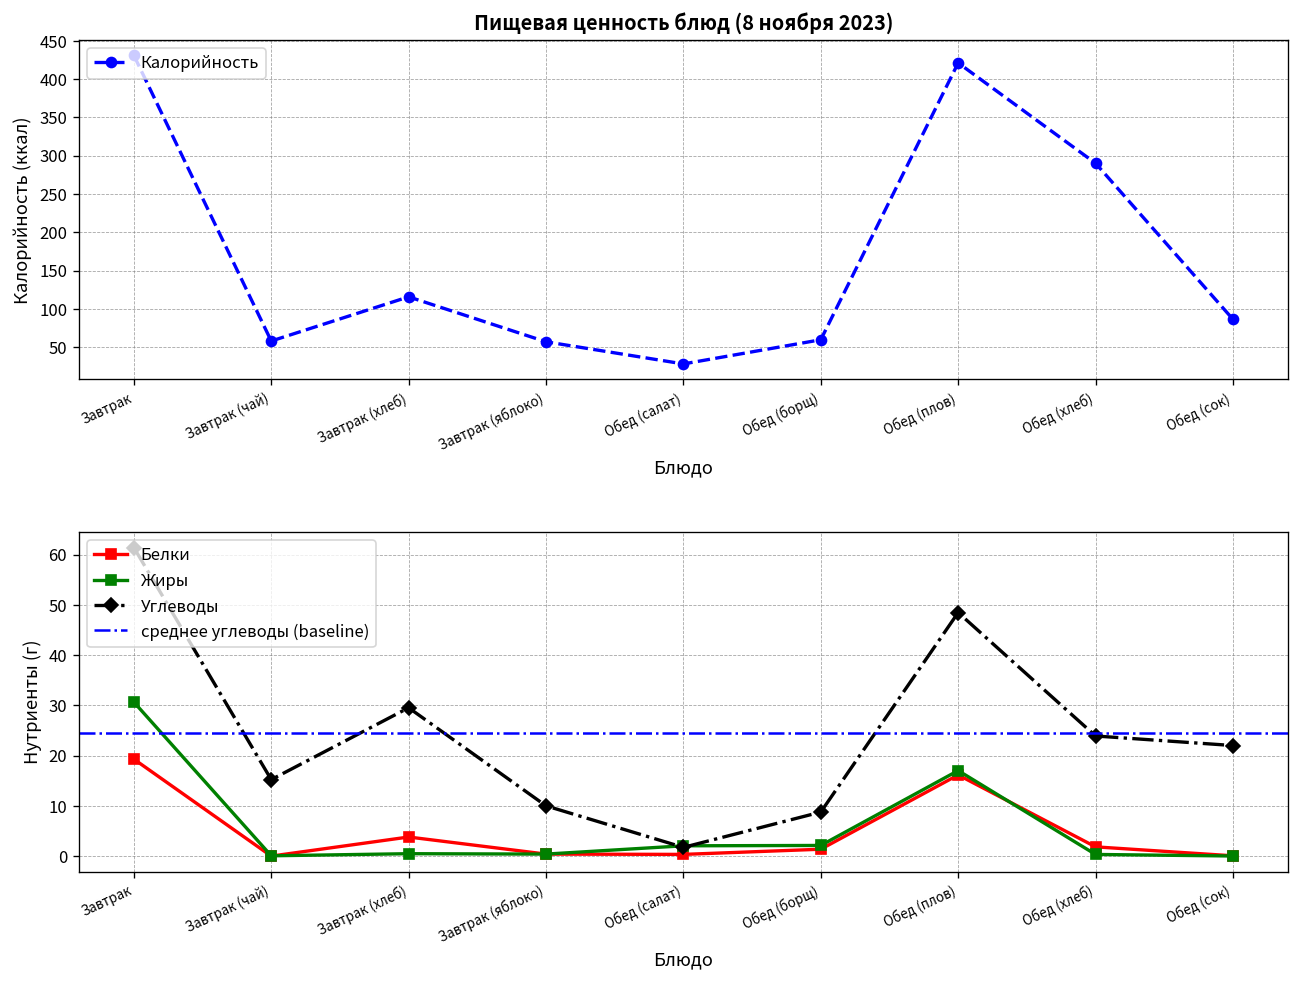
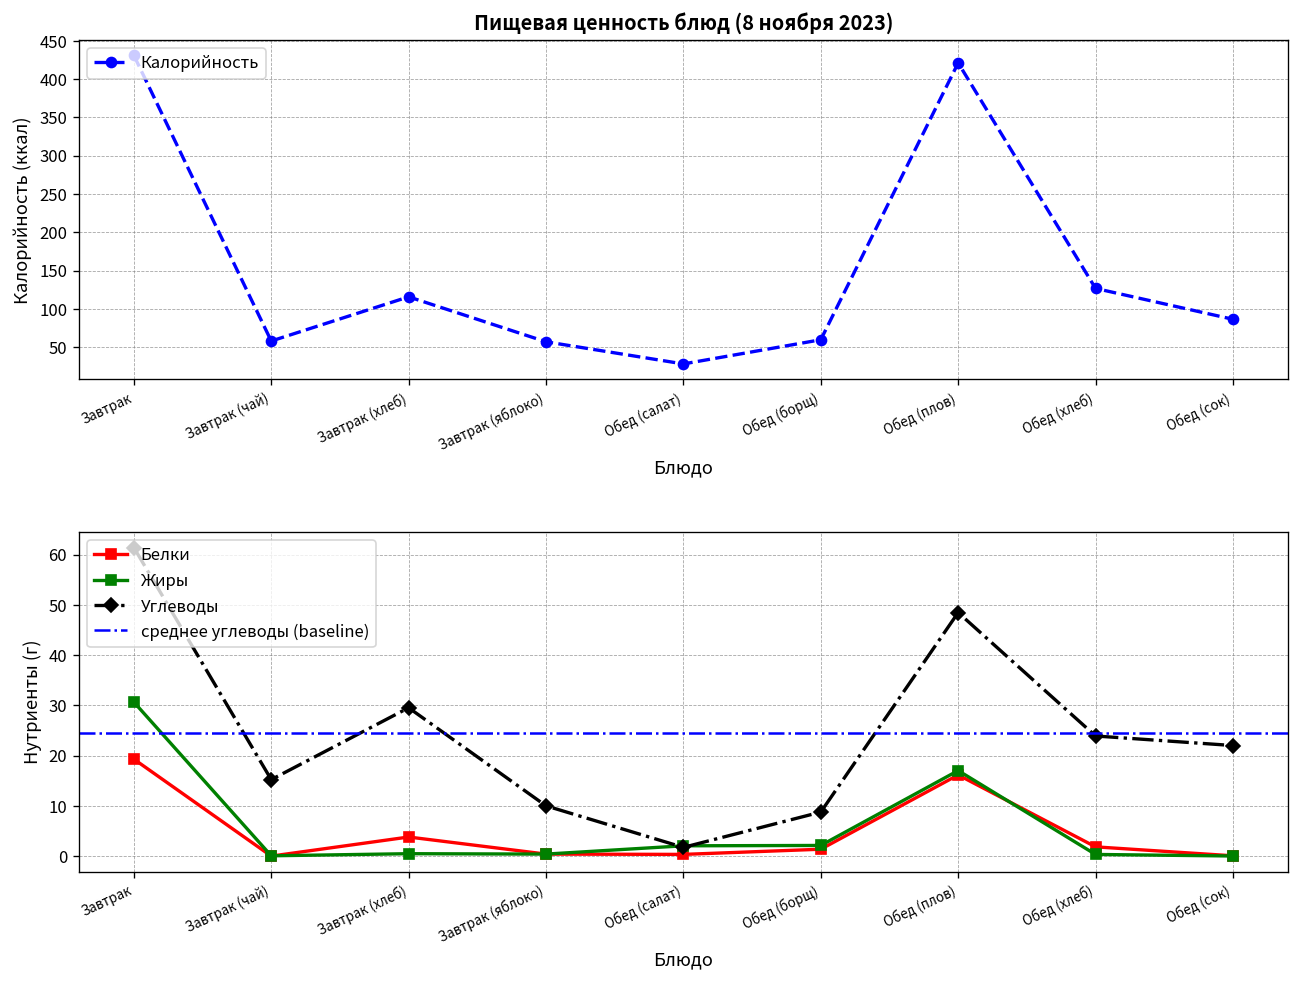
Пищевая ценность блюд (8 ноября 2023), Обед (хлеб): 290 -> 130
